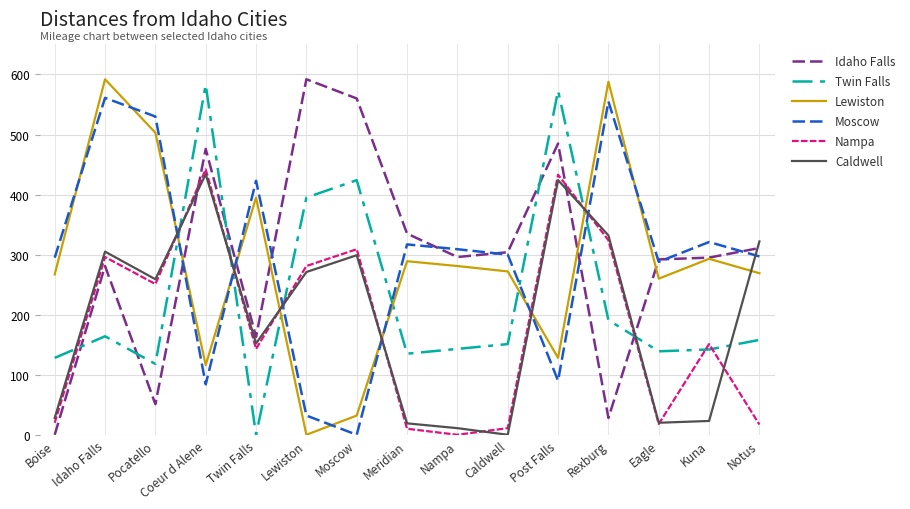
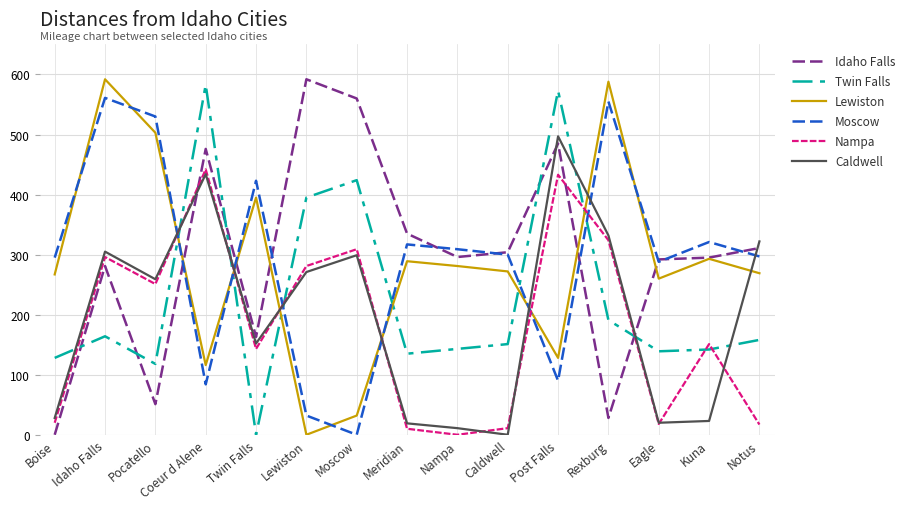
Caldwell, Post Falls: 420 -> 500
